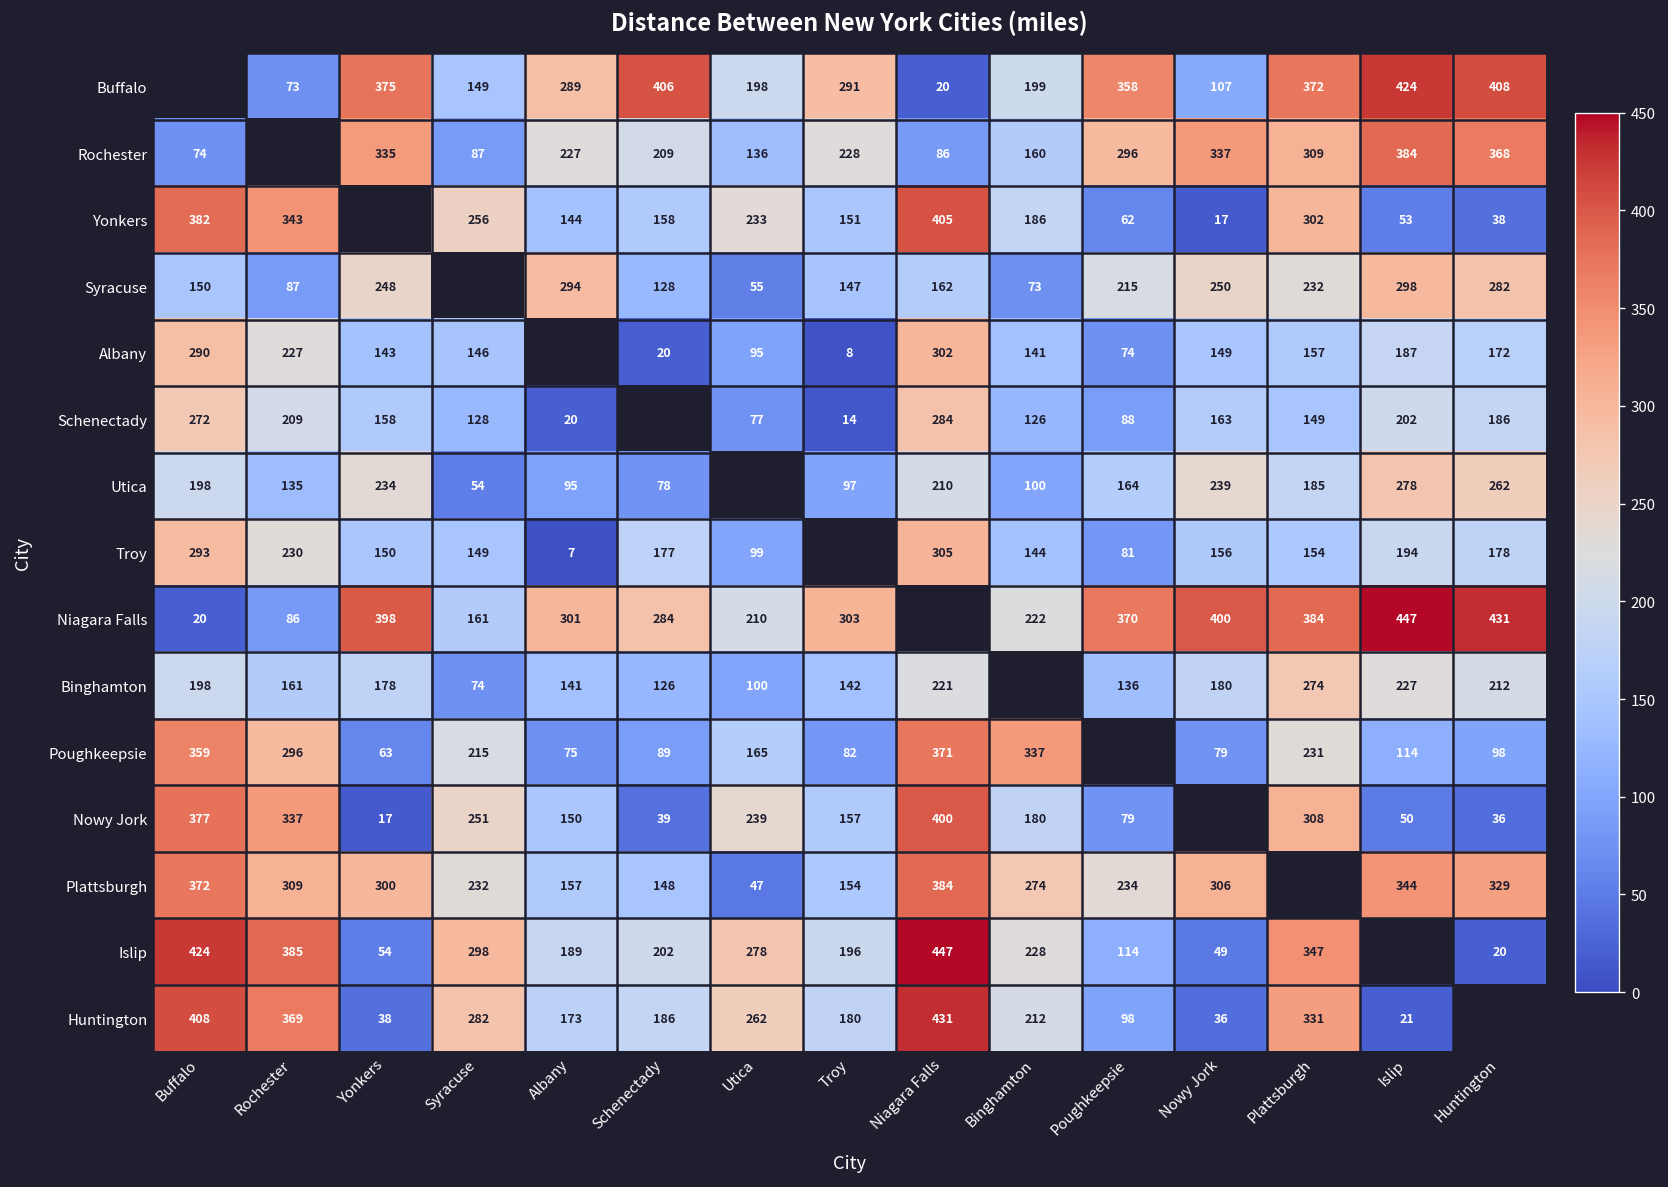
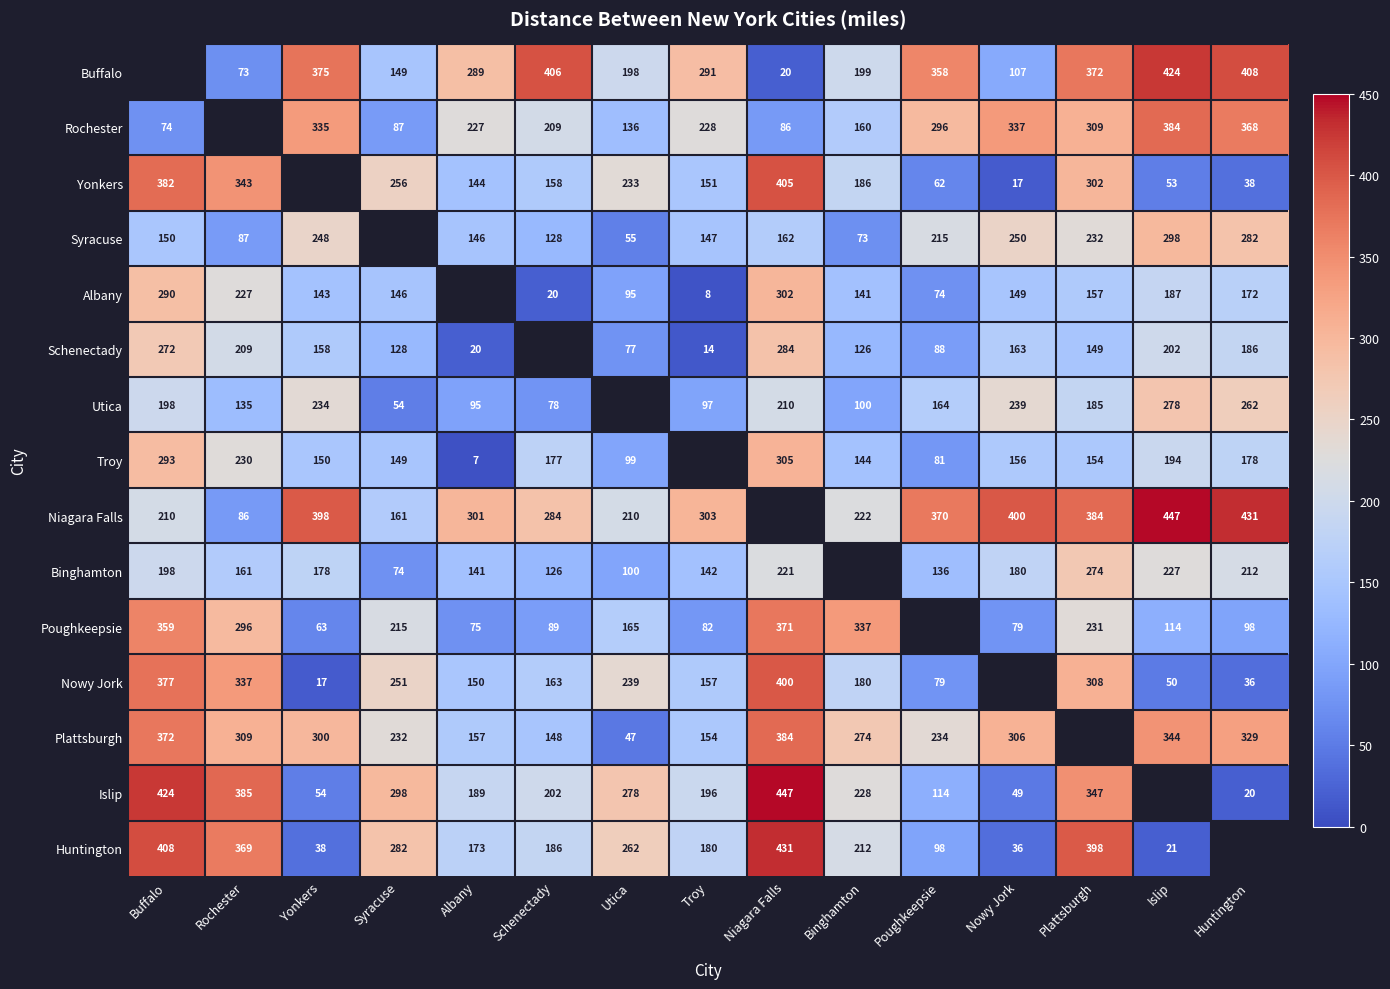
Syracuse, Albany: 294 -> 146
Niagara Falls, Buffalo: 20 -> 210
Nowy Jork, Schenectady: 39 -> 163
Huntington, Plattsburgh: 331 -> 398
